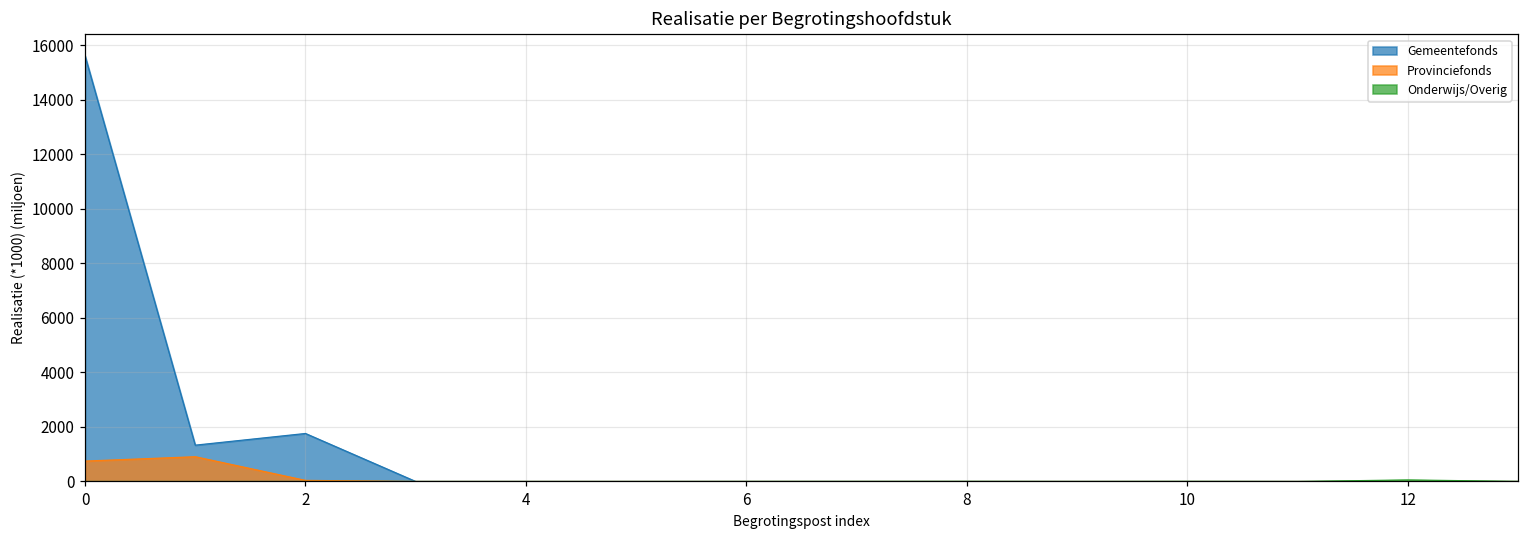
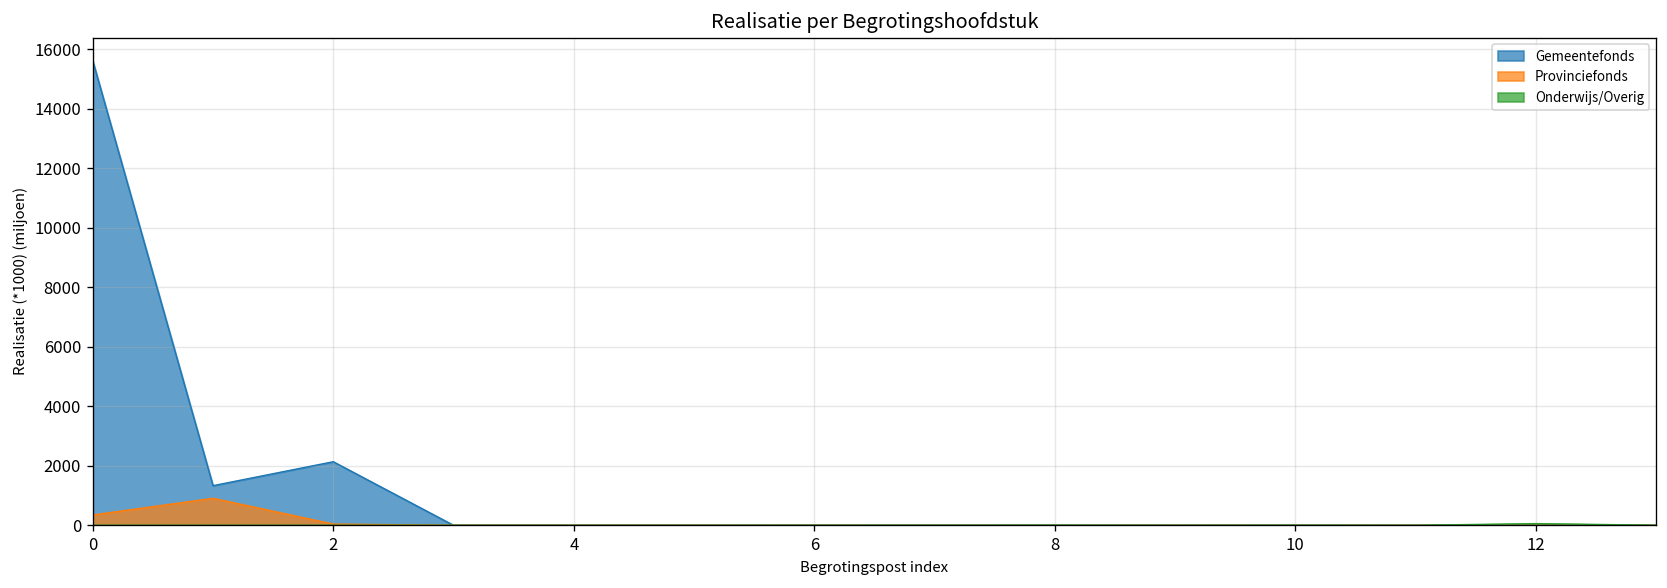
Provinciefonds, 0: 700 -> 300
Gemeentefonds, 2: 1800 -> 2100
